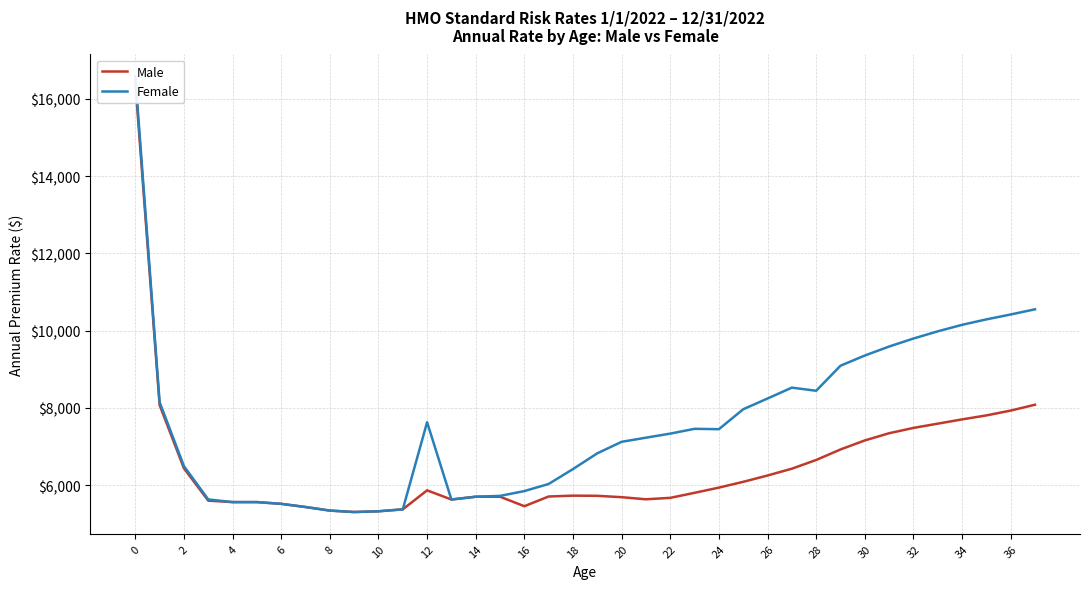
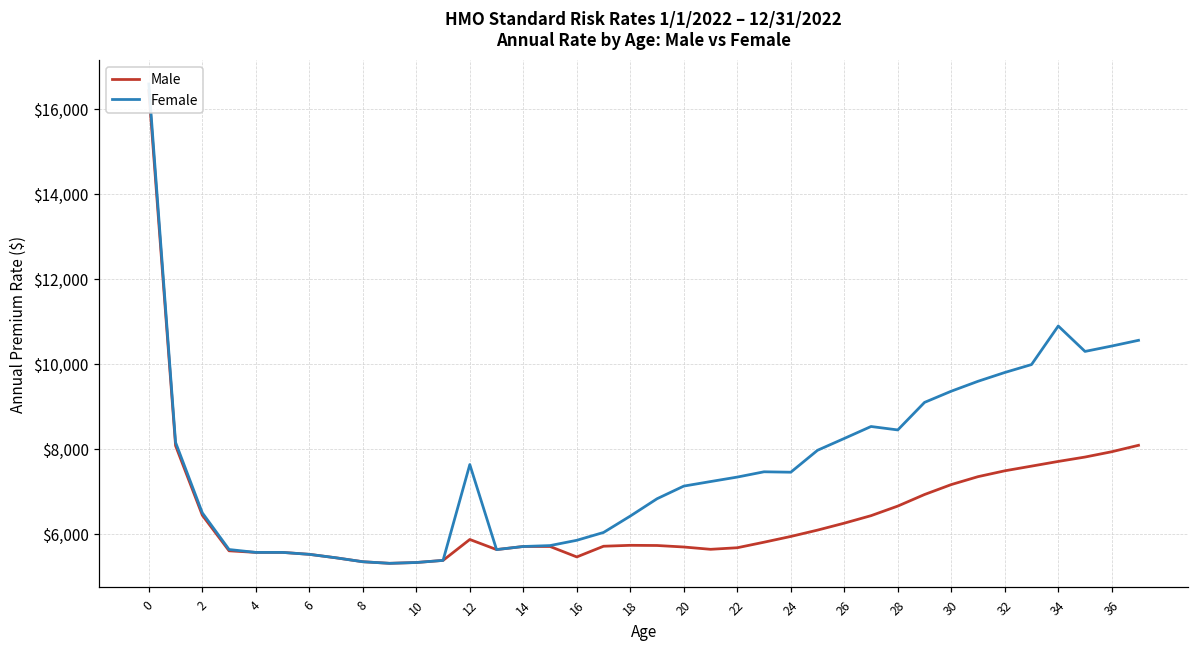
Female, 34: $10,200 -> $10,900
